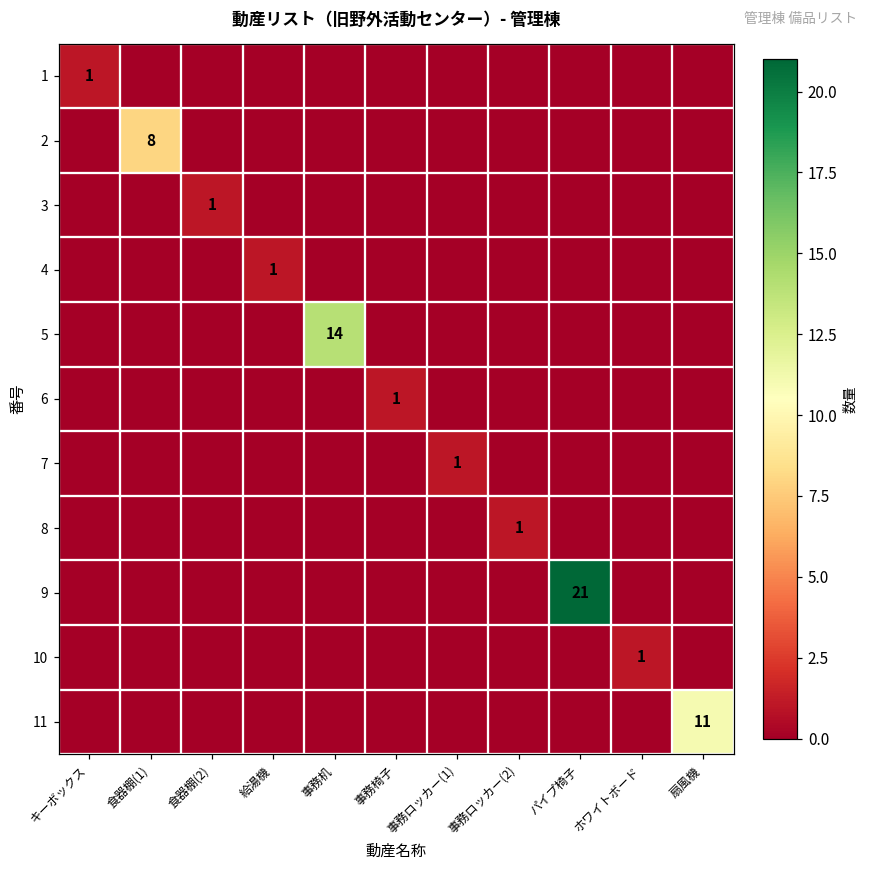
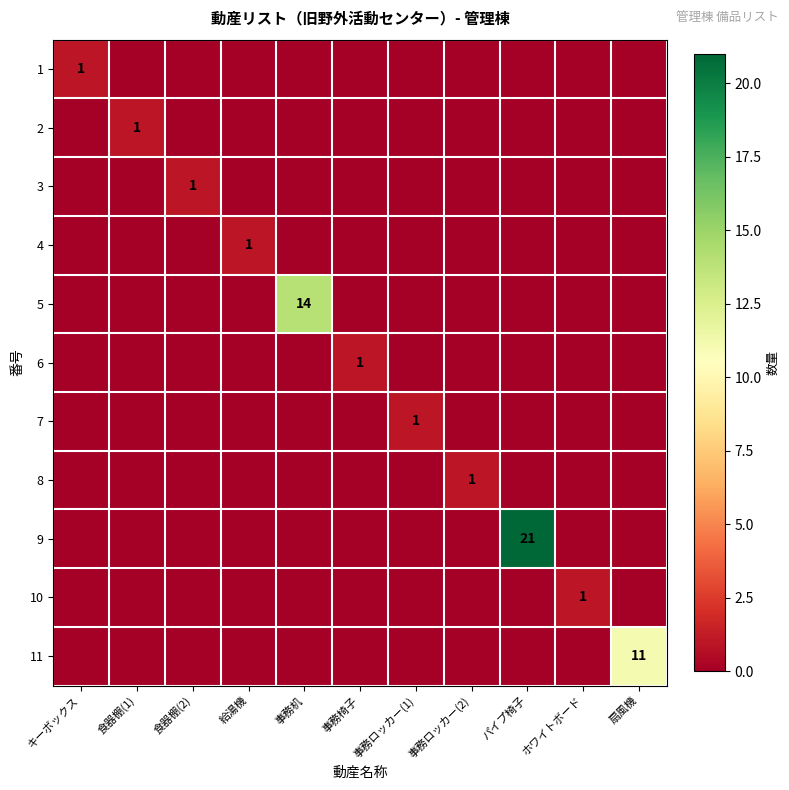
2, 食器棚(1): 8 -> 1
